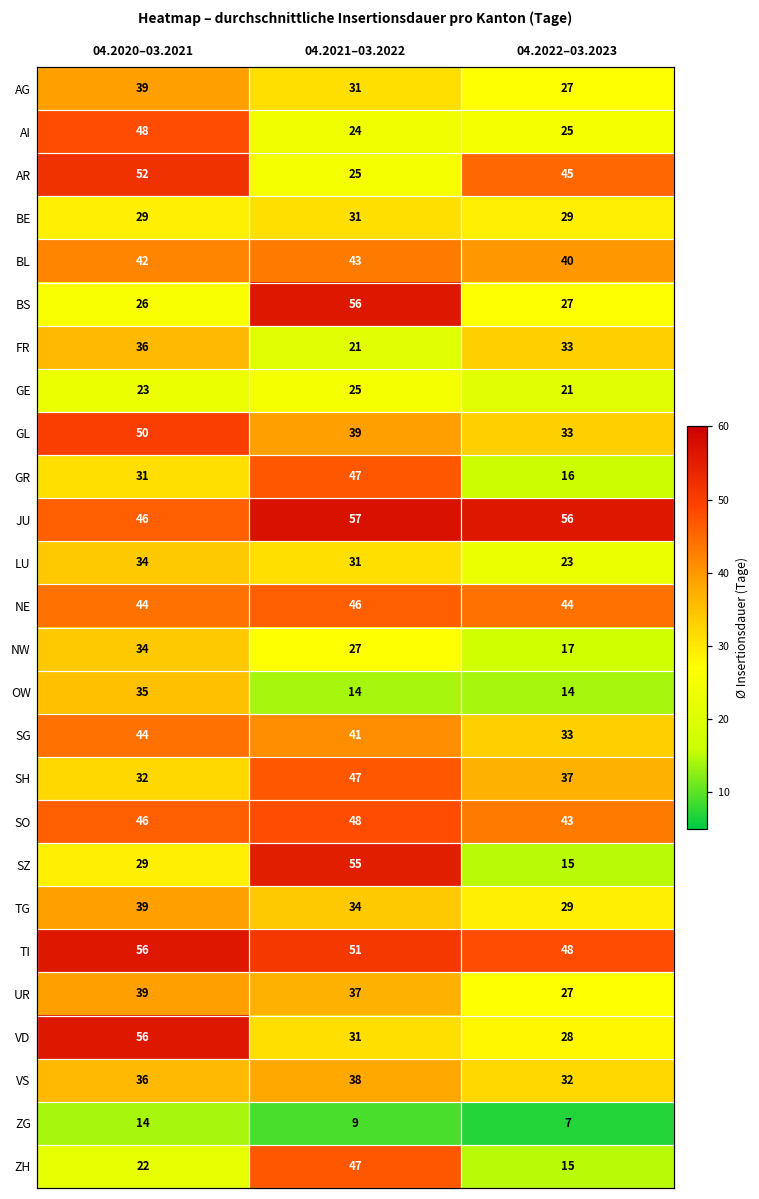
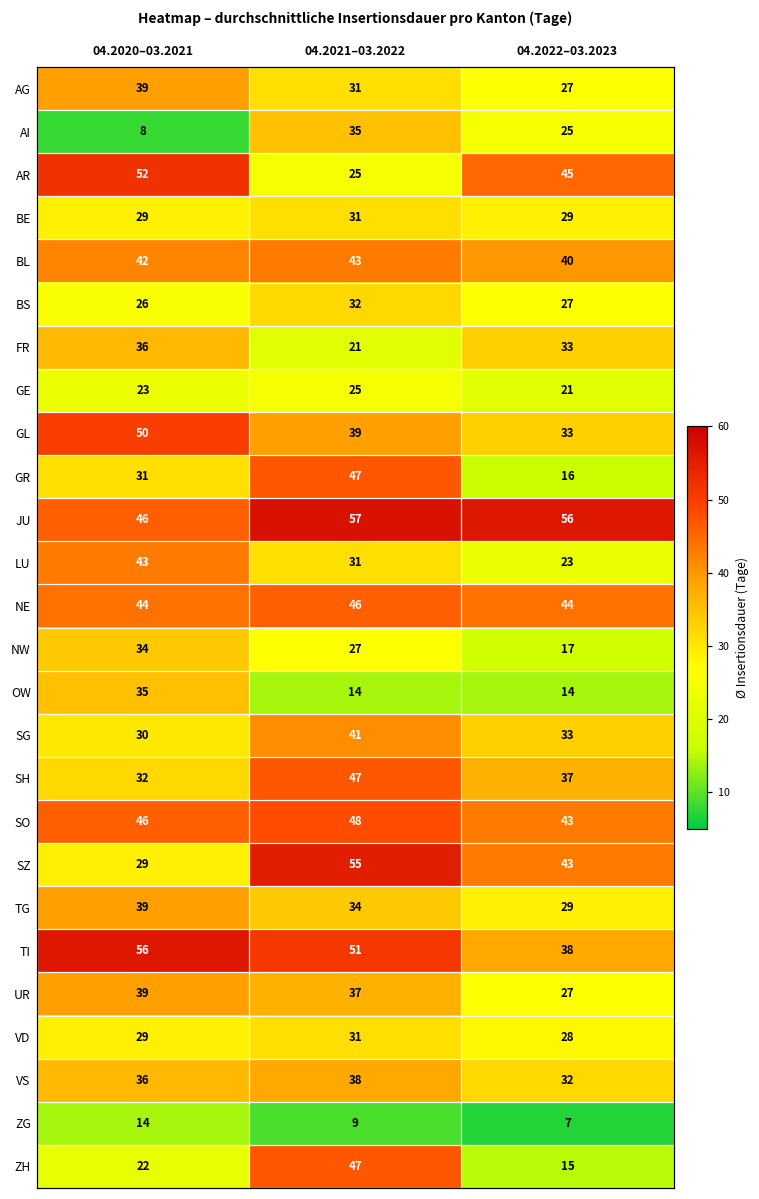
AI, 04.2020–03.2021: 48 -> 8
AI, 04.2021–03.2022: 24 -> 35
BS, 04.2021–03.2022: 56 -> 32
LU, 04.2020–03.2021: 34 -> 43
SG, 04.2020–03.2021: 44 -> 30
SZ, 04.2022–03.2023: 15 -> 43
TI, 04.2022–03.2023: 48 -> 38
VD, 04.2020–03.2021: 56 -> 29
